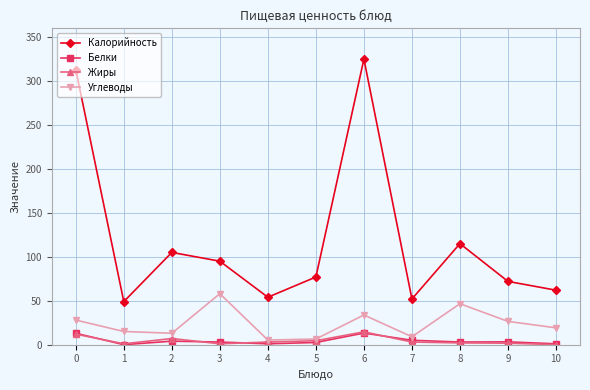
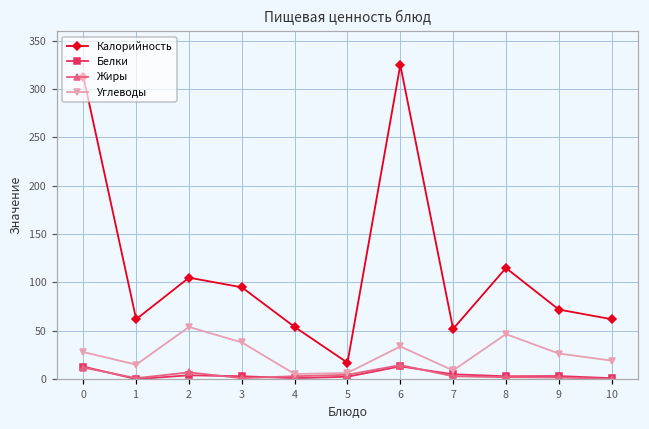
Калорийность, 1: 50 -> 60
Углеводы, 2: 10 -> 50
Углеводы, 3: 60 -> 40
Калорийность, 5: 80 -> 20
